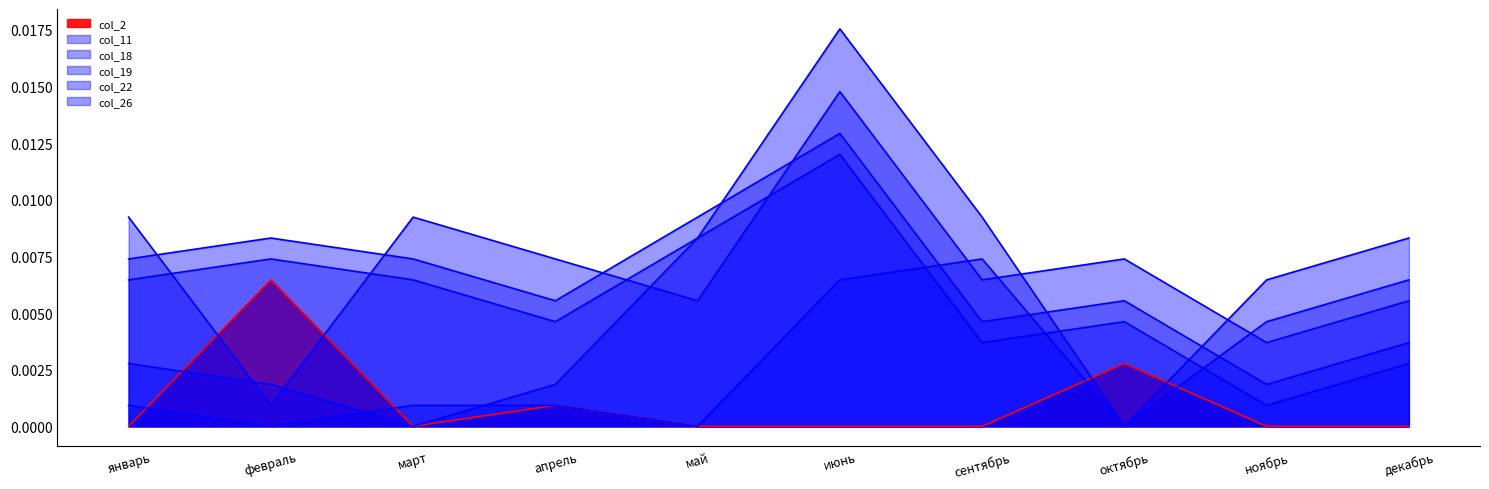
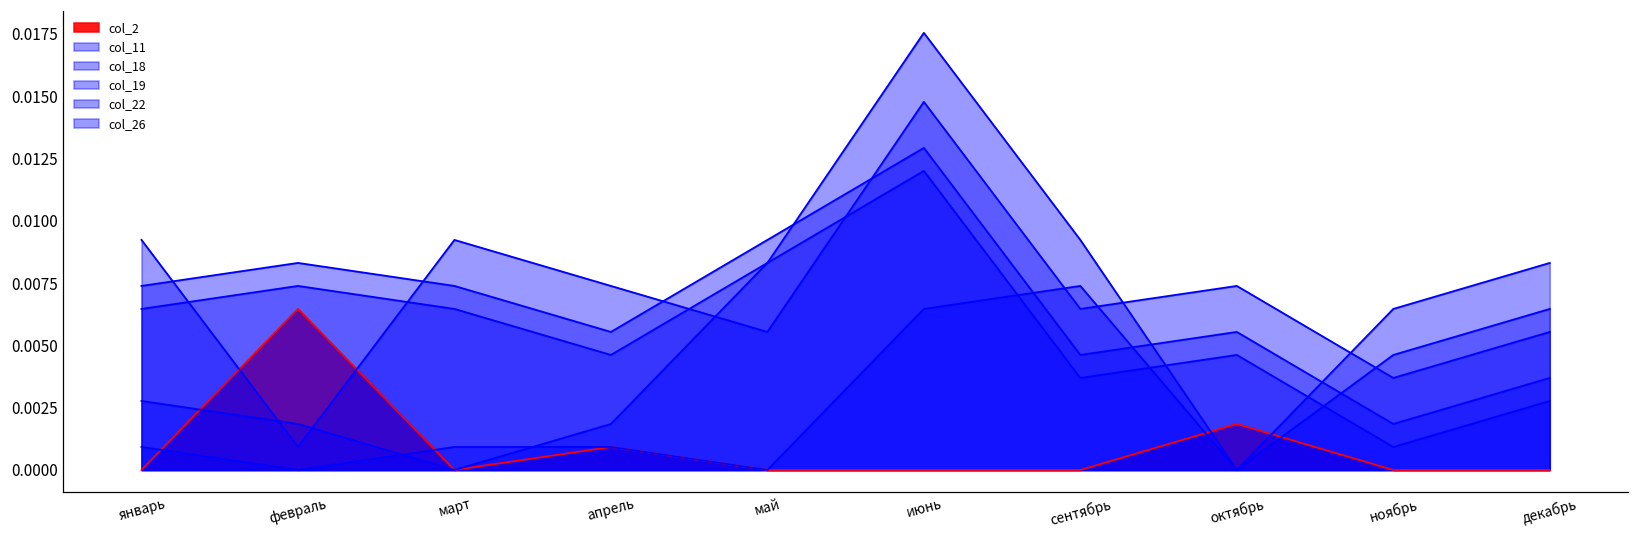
col_2, октябрь: 0.0028 -> 0.0018
